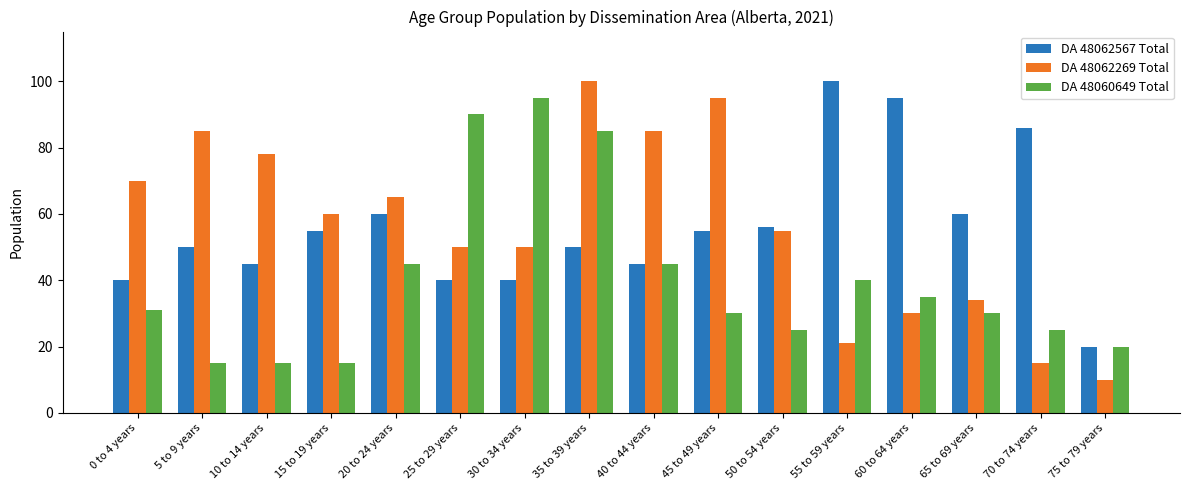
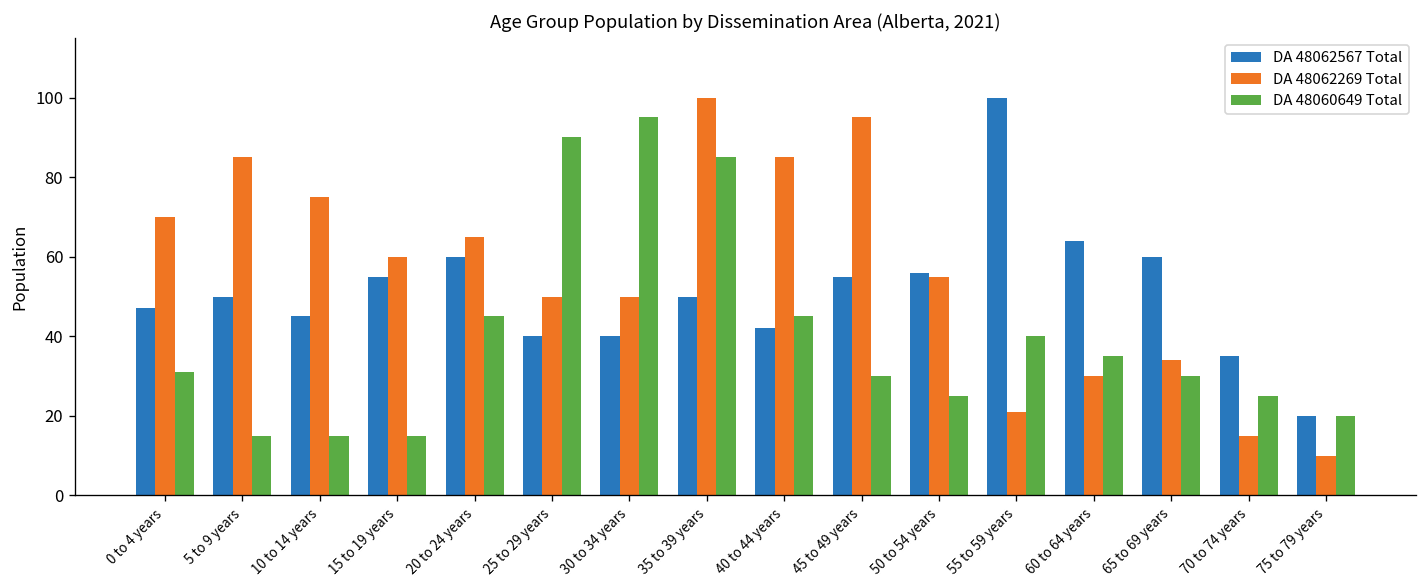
DA 48062567 Total, 0 to 4 years: 40 -> 47
DA 48062269 Total, 10 to 14 years: 78 -> 75
DA 48062567 Total, 40 to 44 years: 45 -> 42
DA 48062567 Total, 60 to 64 years: 95 -> 64
DA 48062567 Total, 70 to 74 years: 86 -> 35
